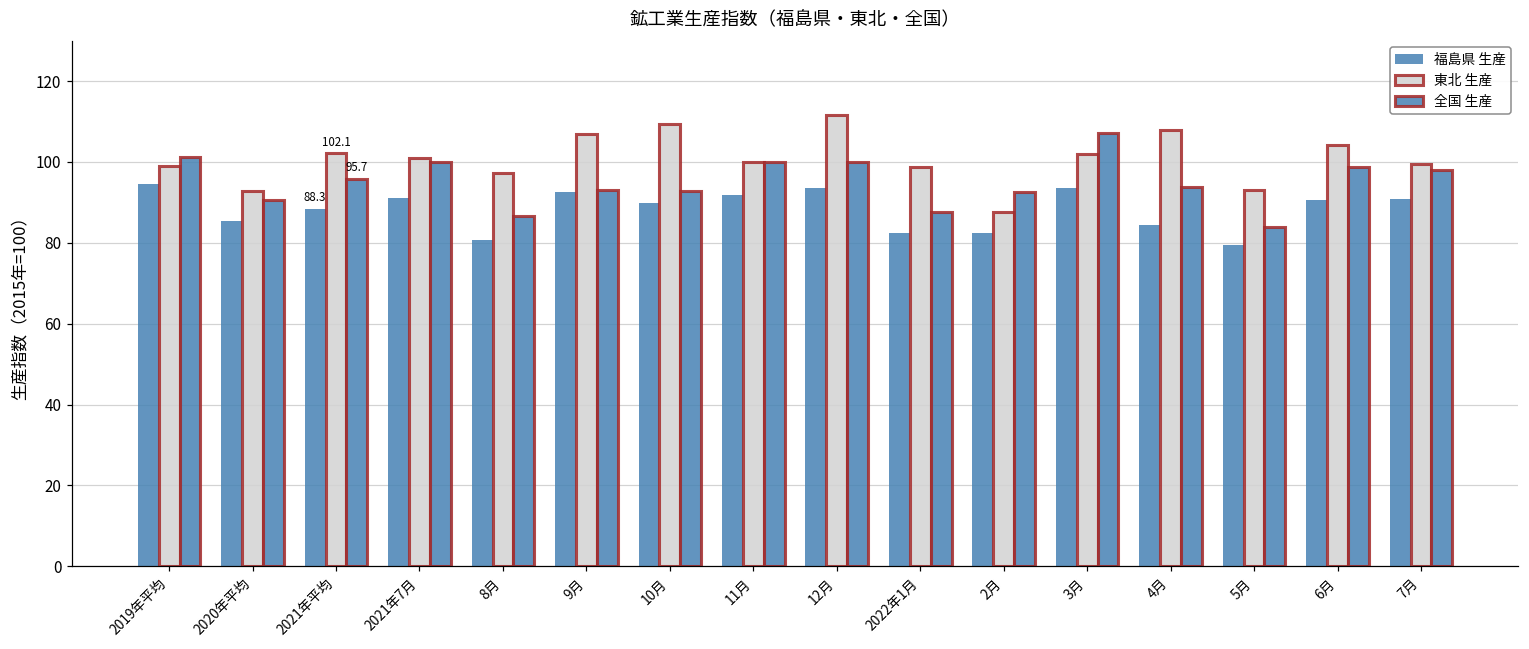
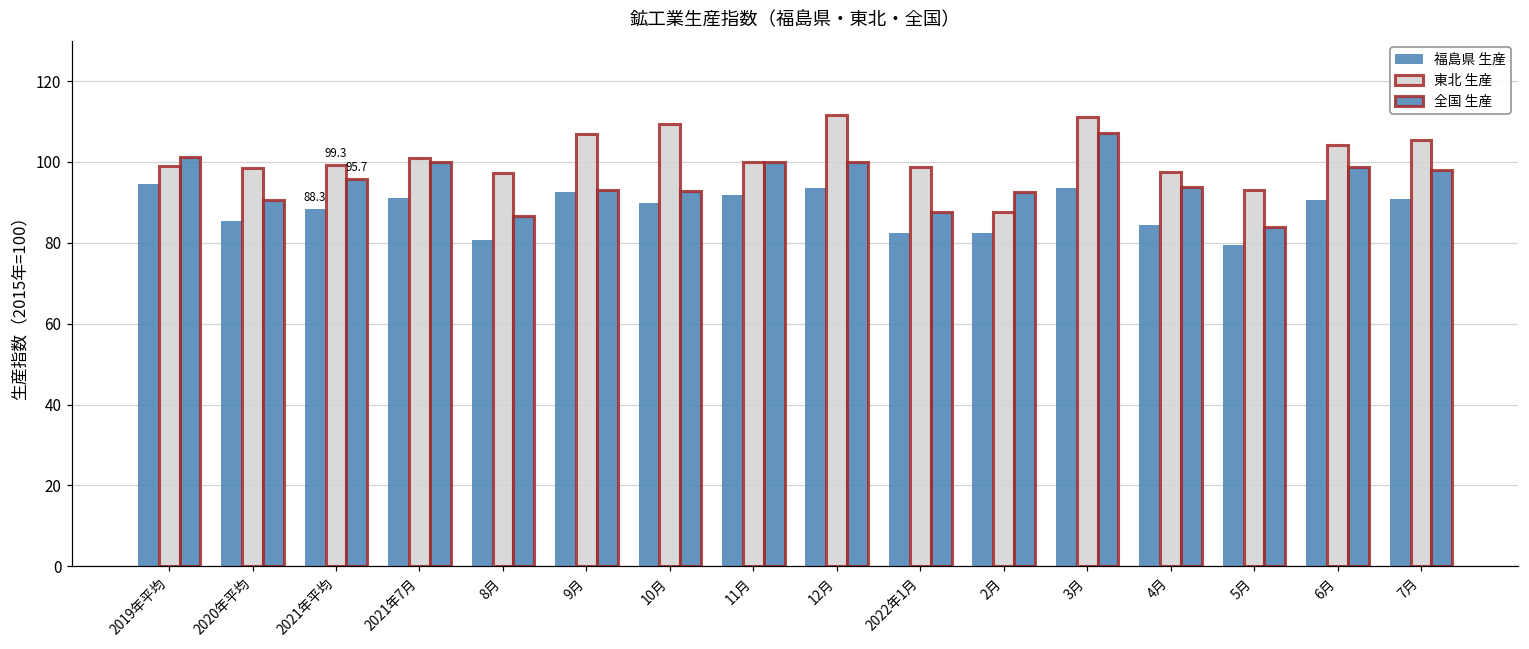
東北 生産, 2020年平均: 93 -> 98
東北 生産, 2021年平均: 102.1 -> 99.3
東北 生産, 3月: 102 -> 111
東北 生産, 4月: 108 -> 98
東北 生産, 7月: 99 -> 106
